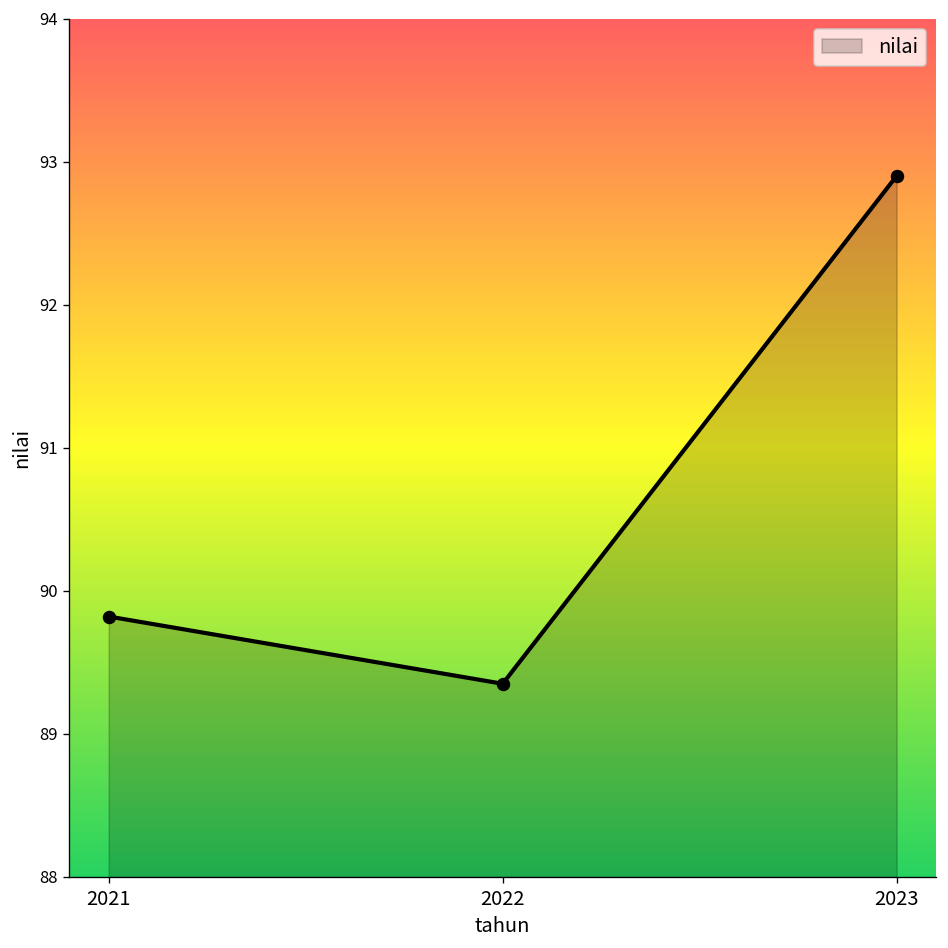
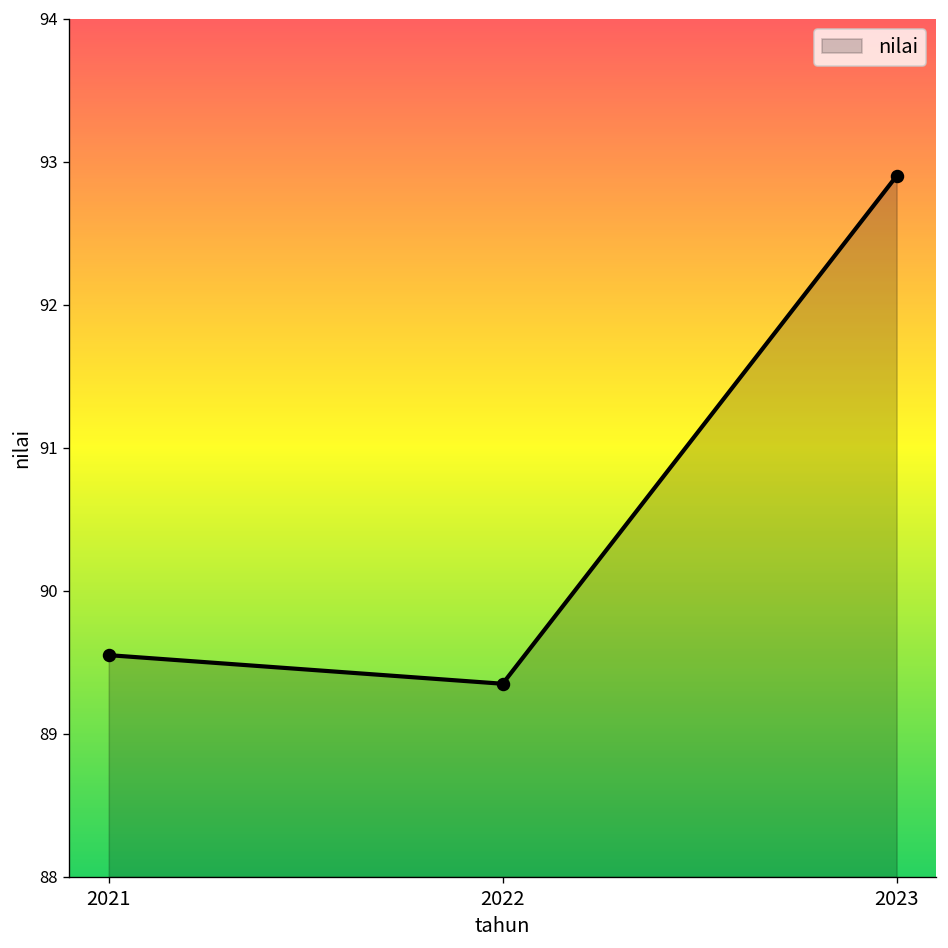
2021: 89.82 -> 89.55
